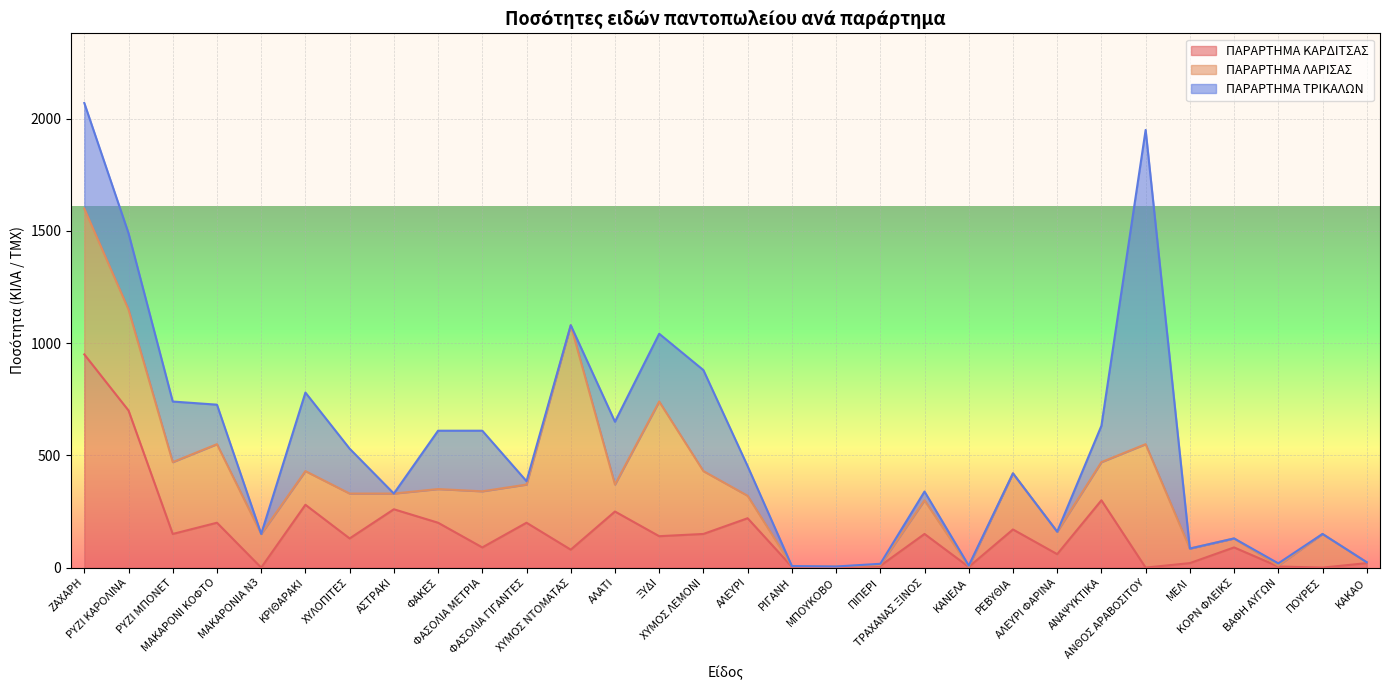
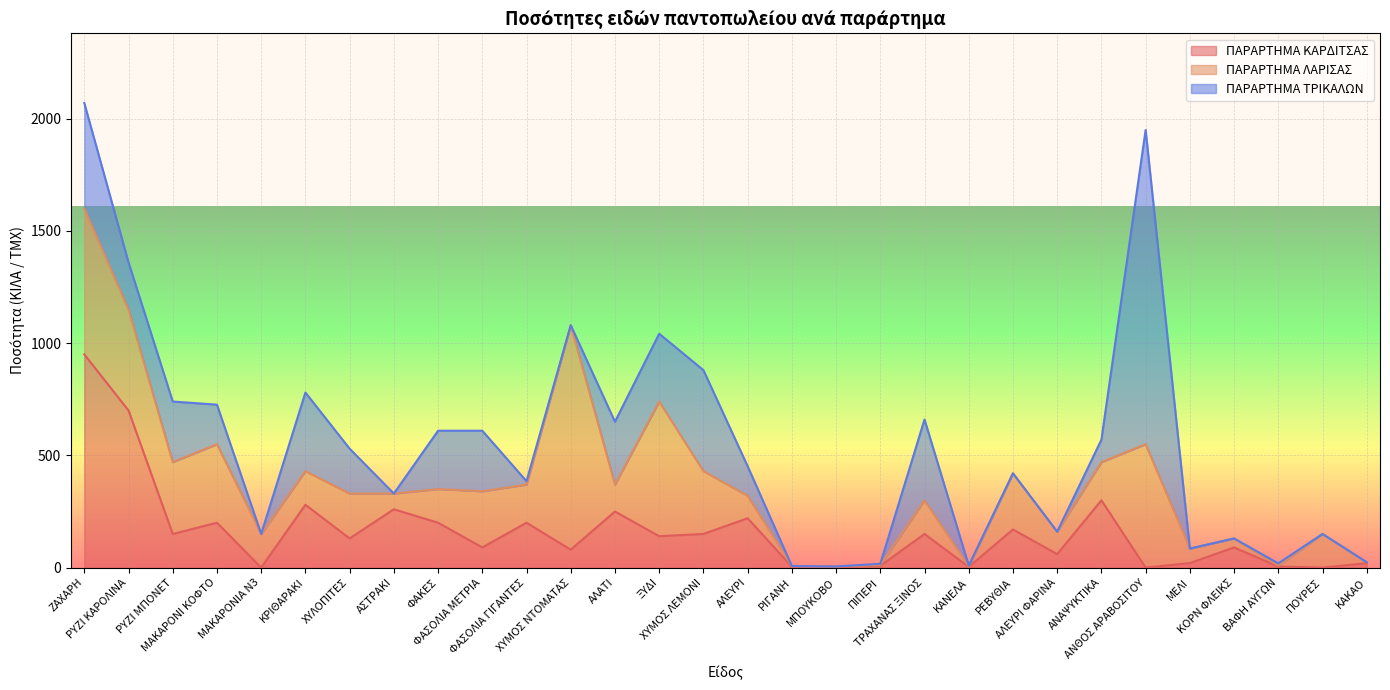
ΠΑΡΑΡΤΗΜΑ ΤΡΙΚΑΛΩΝ, ΡΥΖΙ ΚΑΡΟΛΙΝΑ: 340 -> 210
ΠΑΡΑΡΤΗΜΑ ΤΡΙΚΑΛΩΝ, ΤΡΑΧΑΝΑΣ ΞΙΝΟΣ: 40 -> 360
ΠΑΡΑΡΤΗΜΑ ΤΡΙΚΑΛΩΝ, ΑΝΑΨΥΚΤΙΚΑ: 160 -> 100
